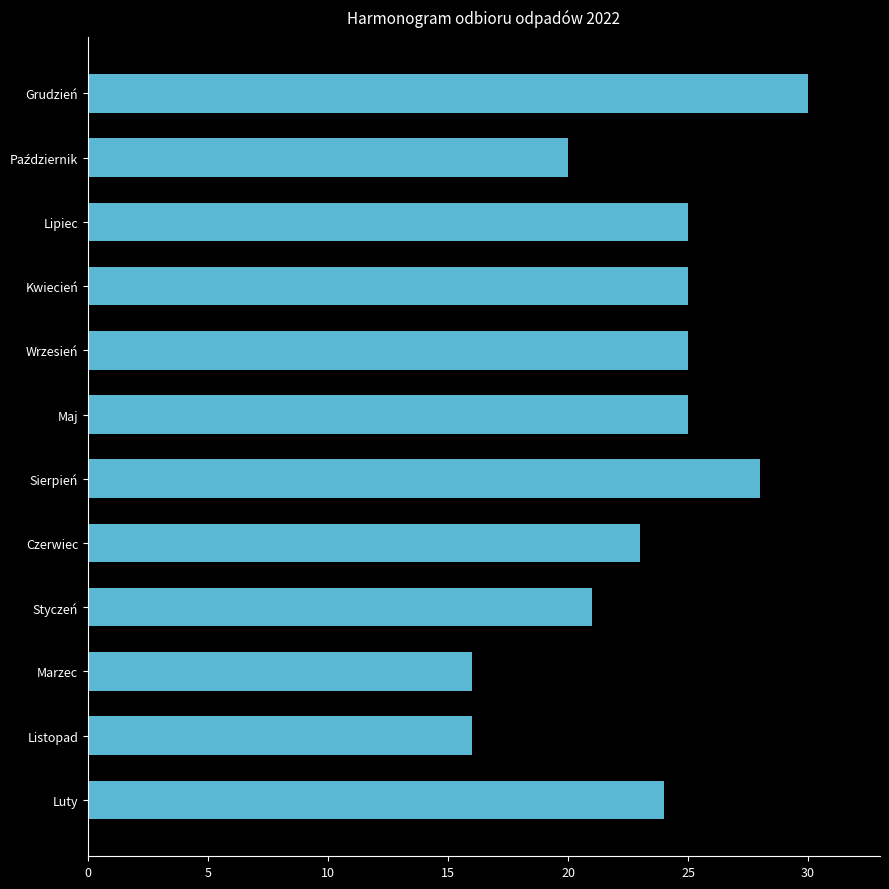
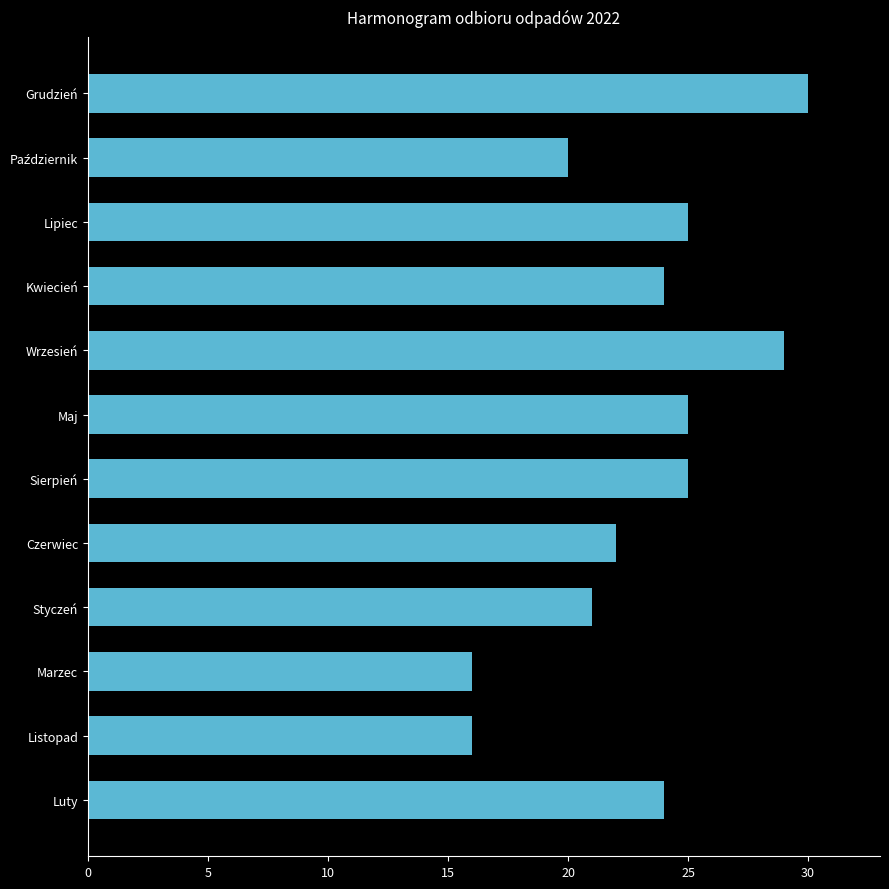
Kwiecień: 25 -> 24
Wrzesień: 25 -> 29
Sierpień: 28 -> 25
Czerwiec: 23 -> 22
